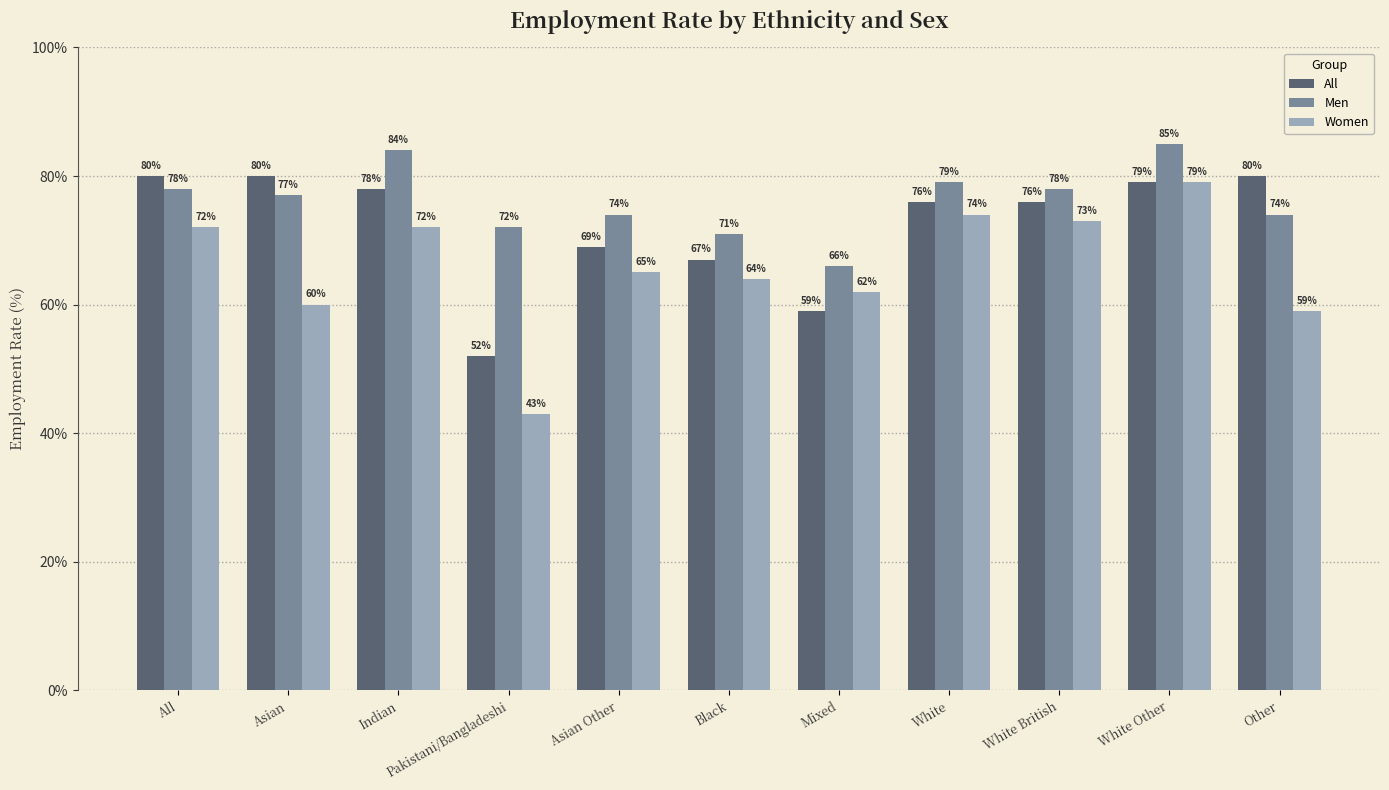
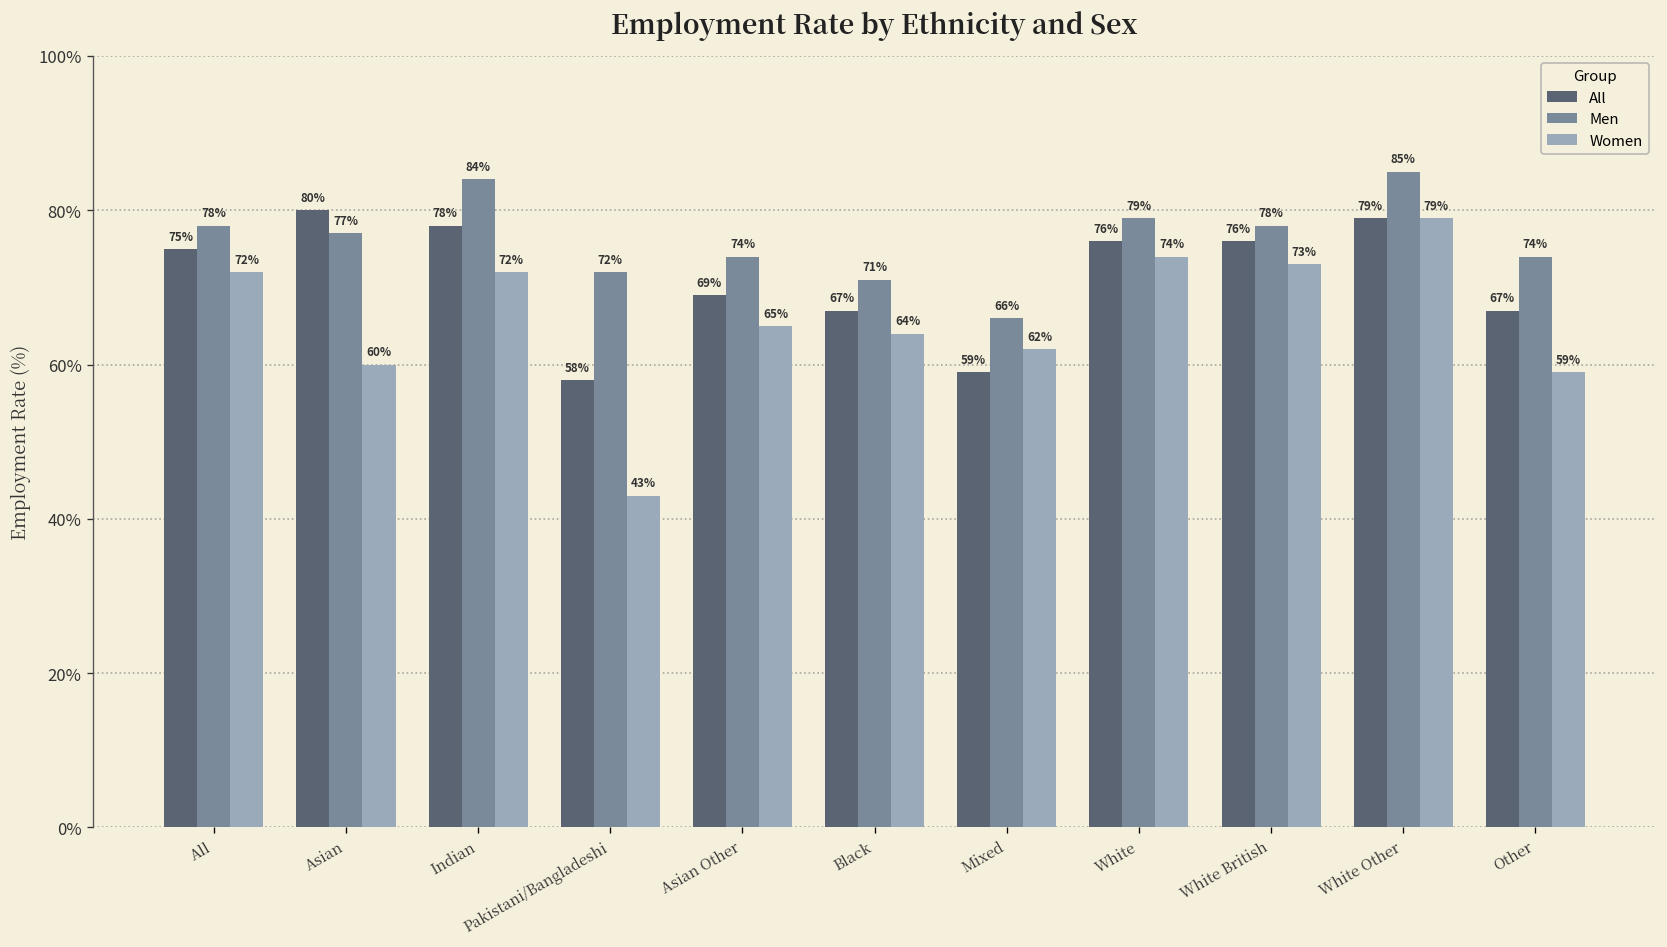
All, All: 80% -> 75%
All, Pakistani/Bangladeshi: 52% -> 58%
All, Other: 80% -> 67%
